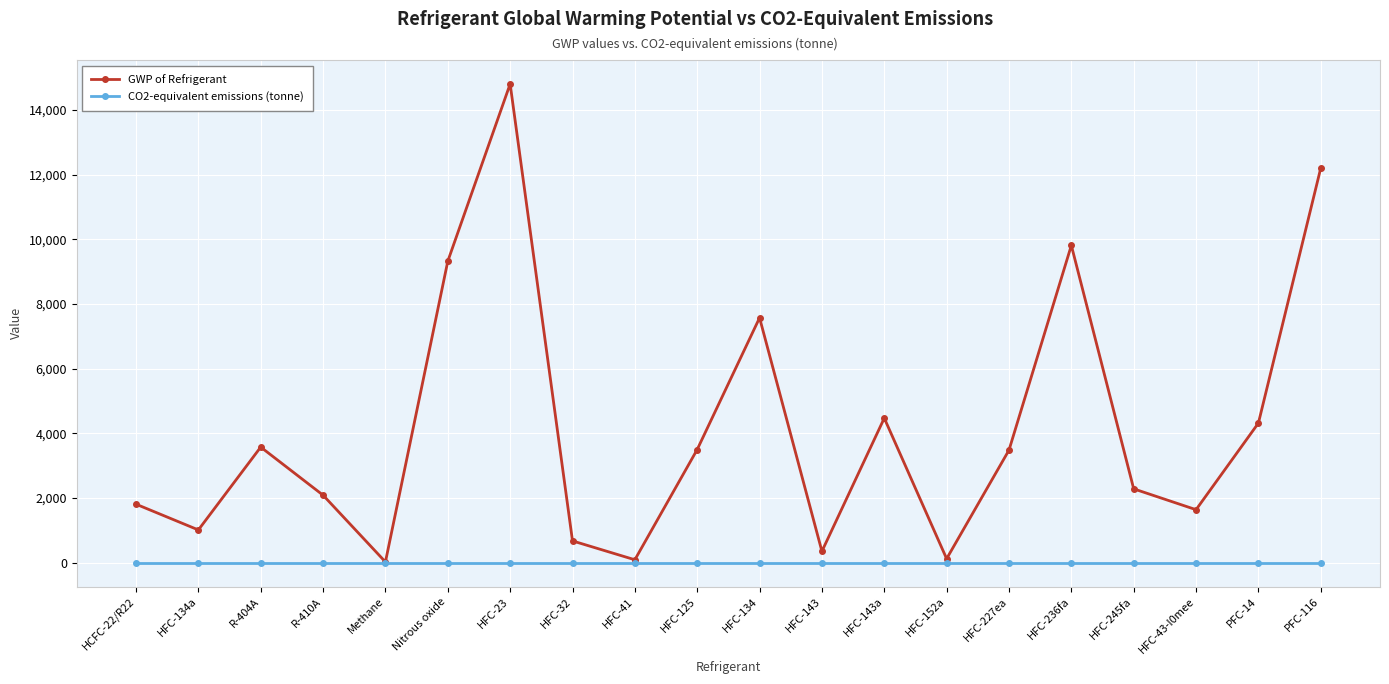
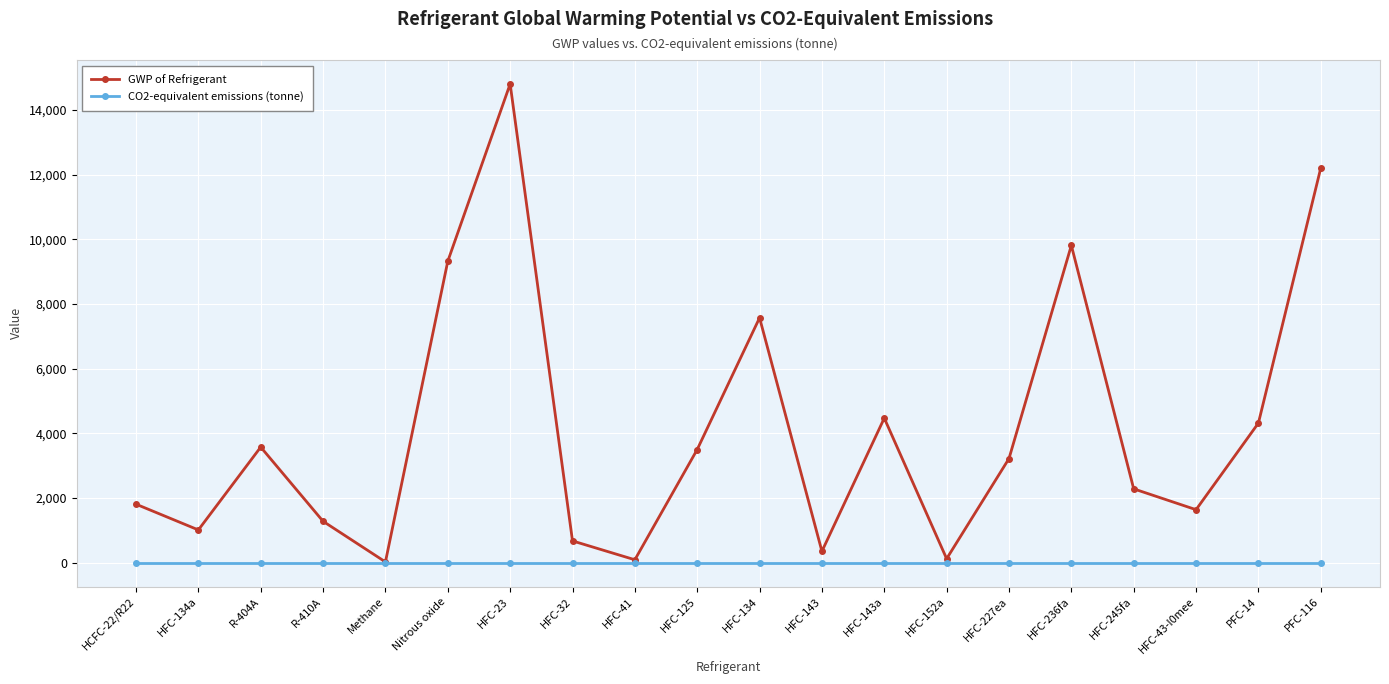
GWP of Refrigerant, R-410A: 2,100 -> 1,300
GWP of Refrigerant, HFC-227ea: 3,500 -> 3,200
